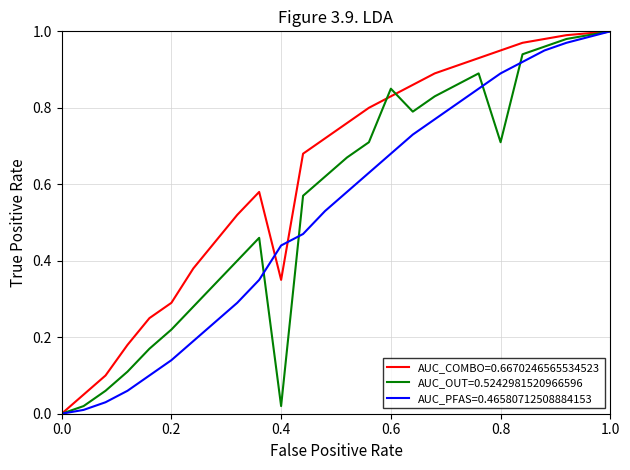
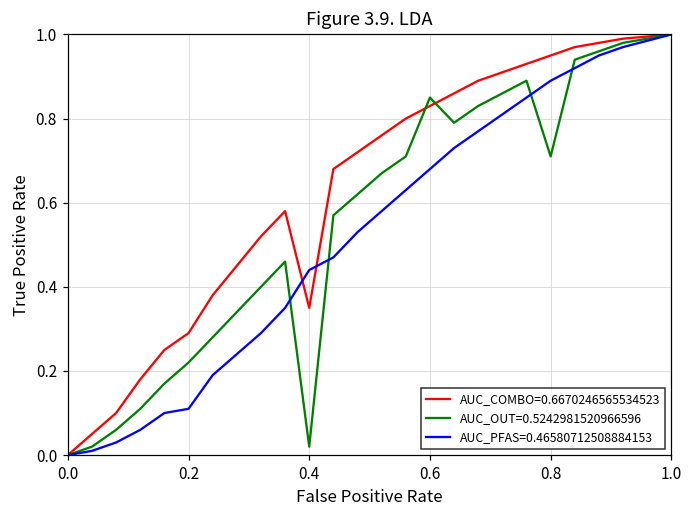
AUC_PFAS=0.46580712508884153, 0.2: 0.14 -> 0.11
